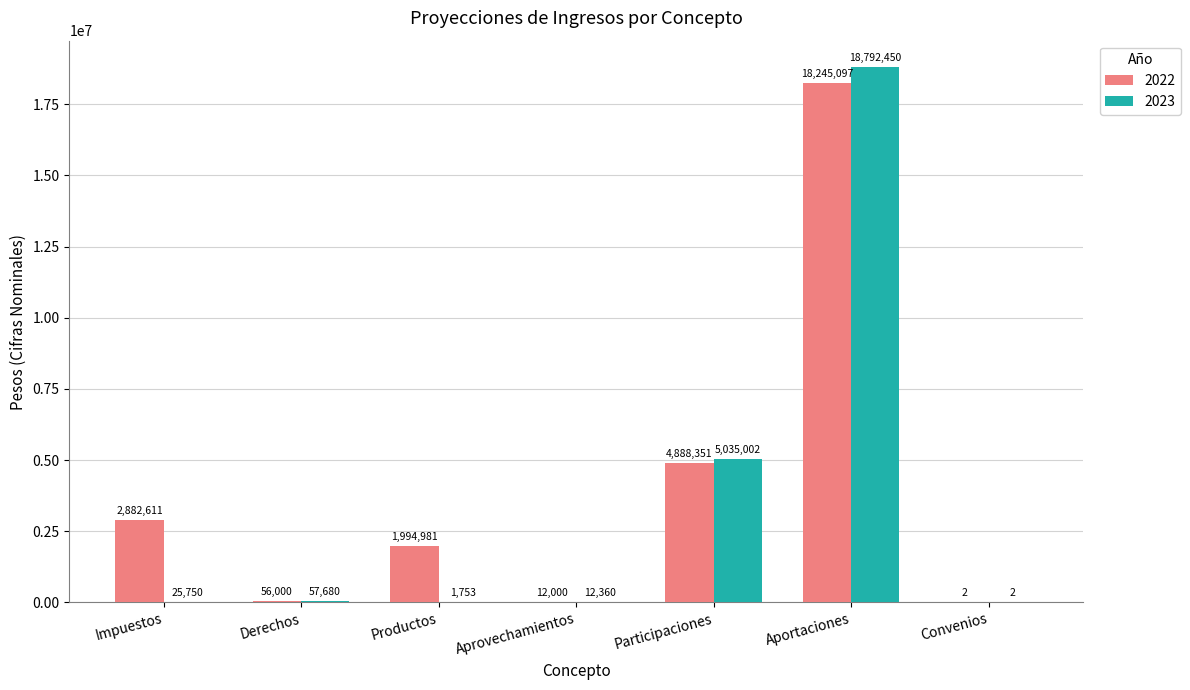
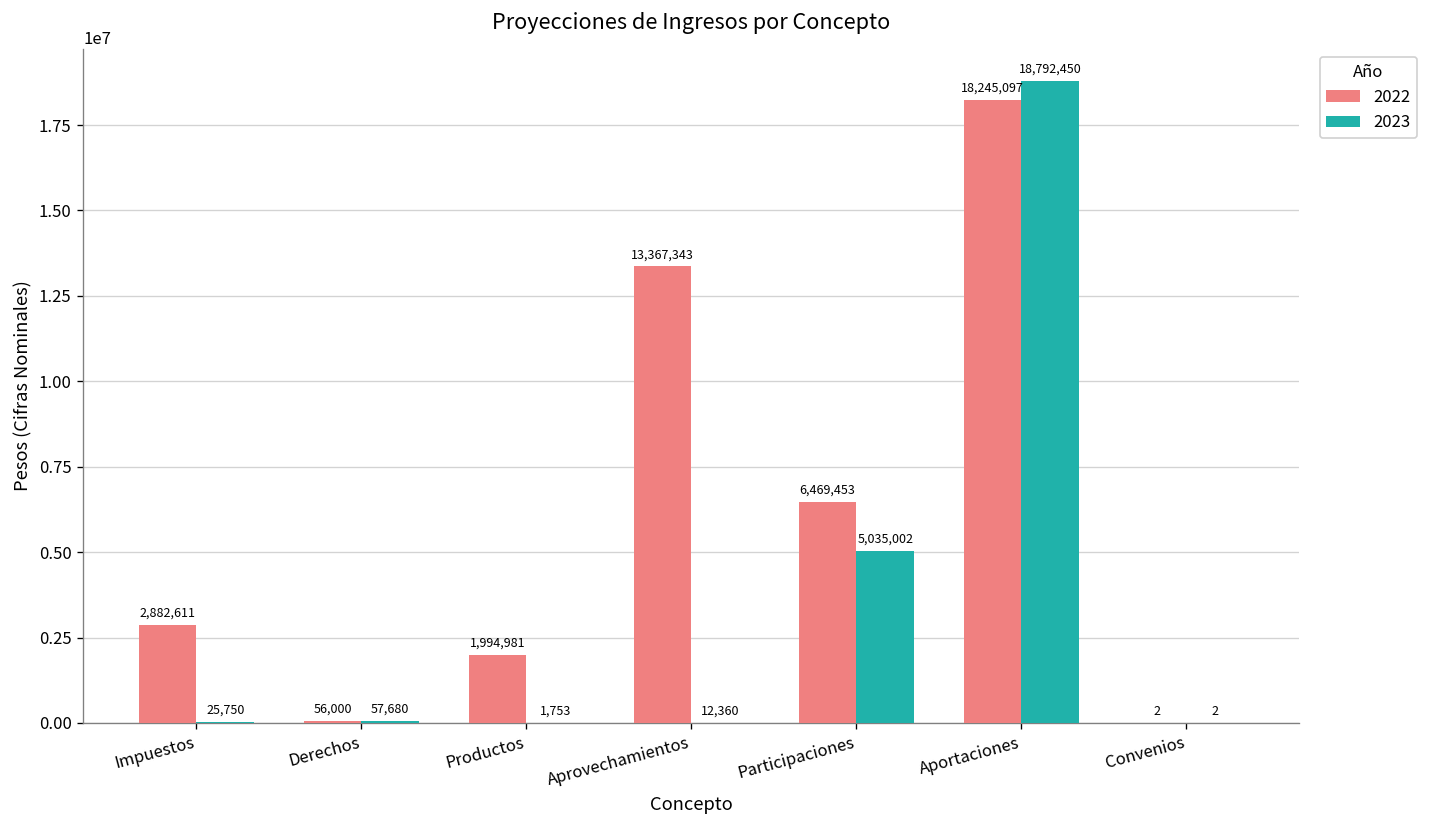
2022, Aprovechamientos: 12,000 -> 13,367,343
2022, Participaciones: 4,888,351 -> 6,469,453
